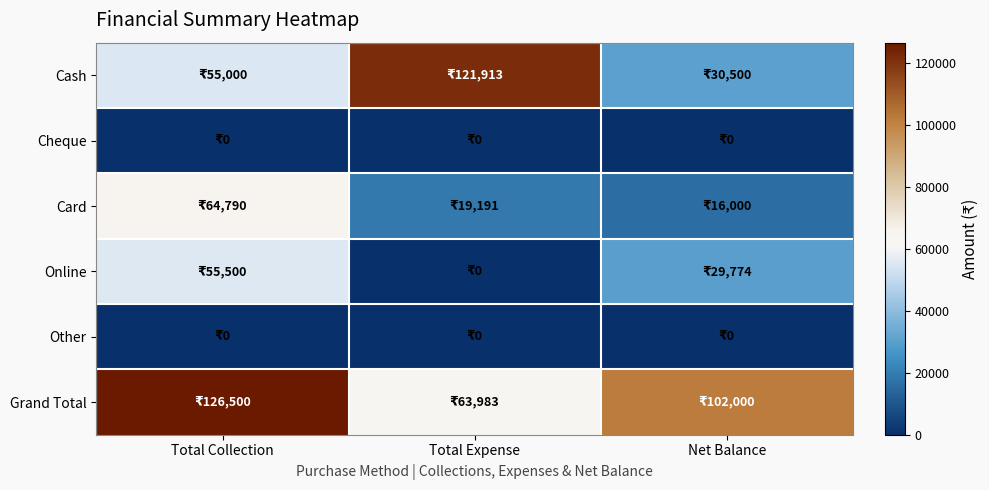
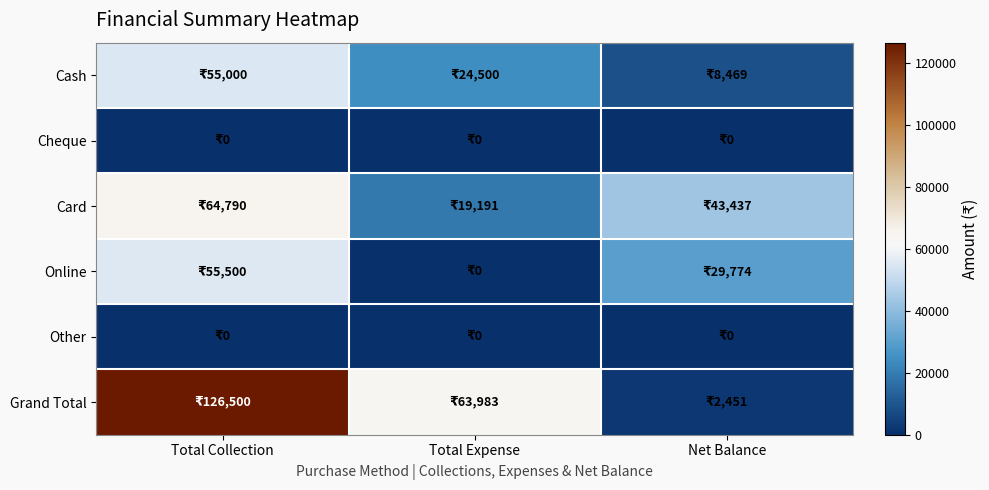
Cash, Total Expense: 121,913 -> 24,500
Cash, Net Balance: 30,500 -> 8,469
Card, Net Balance: 16,000 -> 43,437
Grand Total, Net Balance: 102,000 -> 2,451
